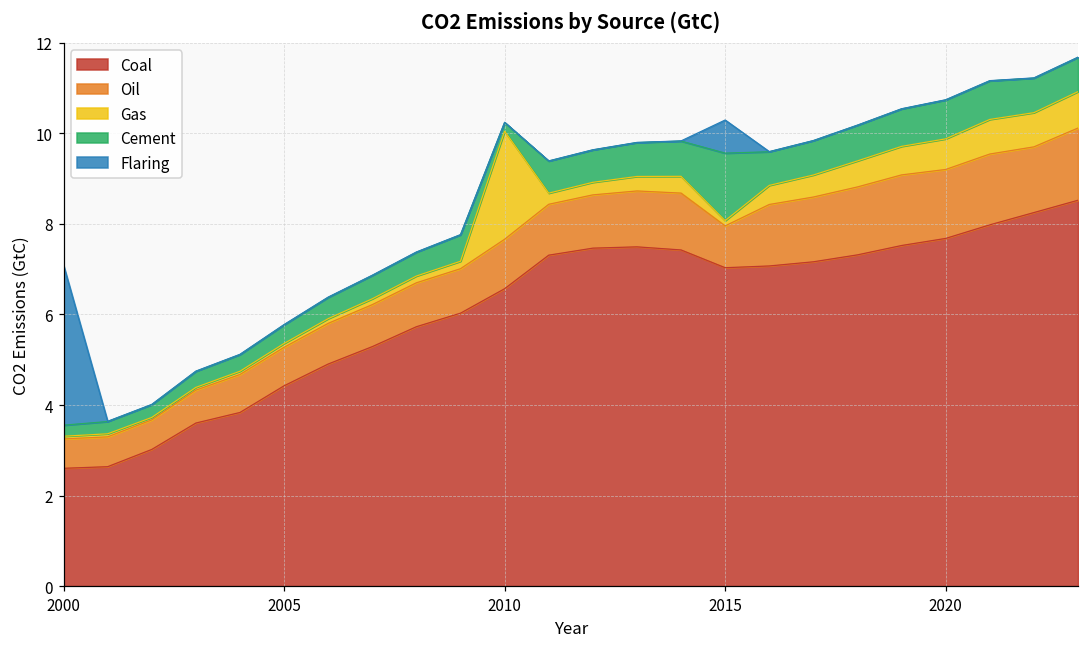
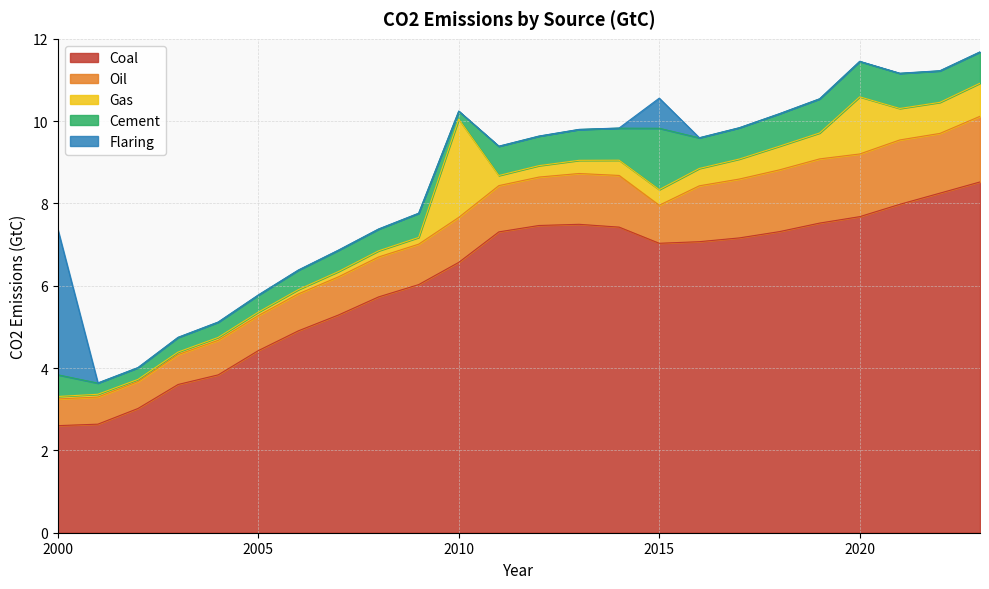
Cement, 2000: 0.2 -> 0.5
Gas, 2015: 0.1 -> 0.4
Gas, 2020: 0.7 -> 1.4
